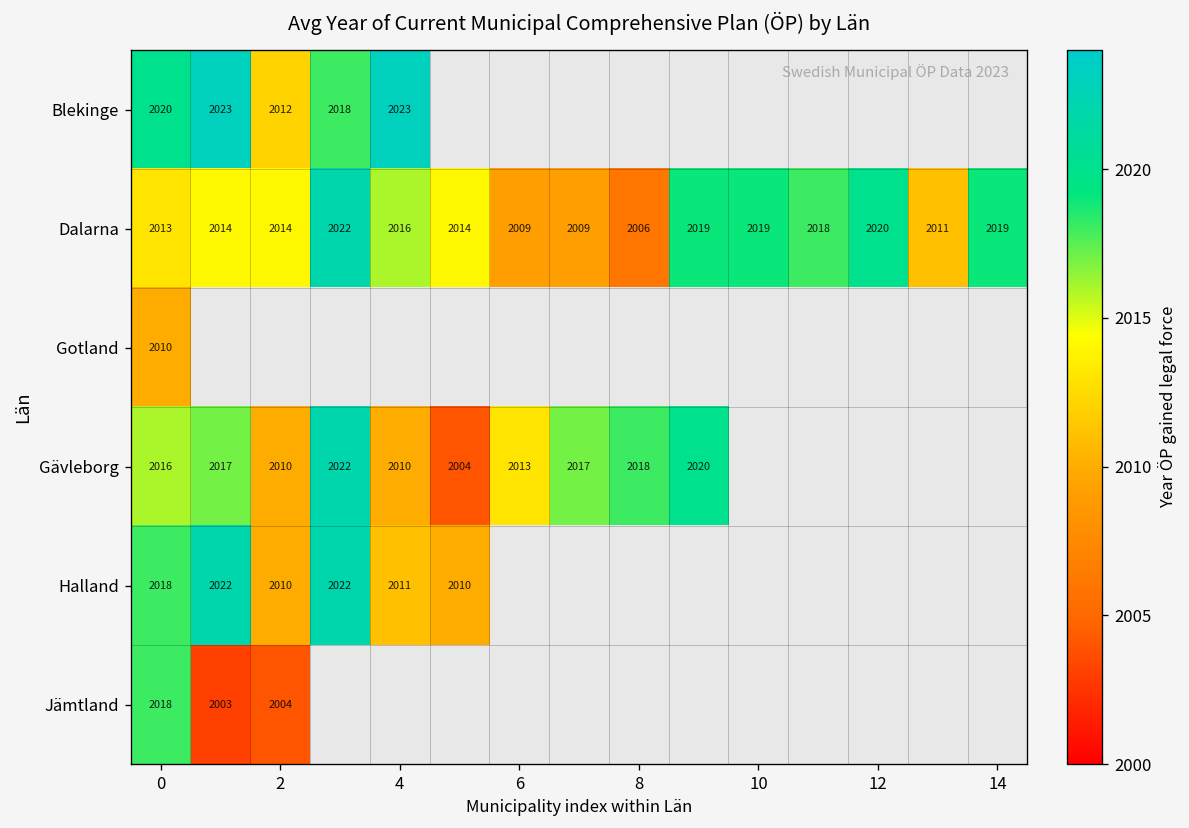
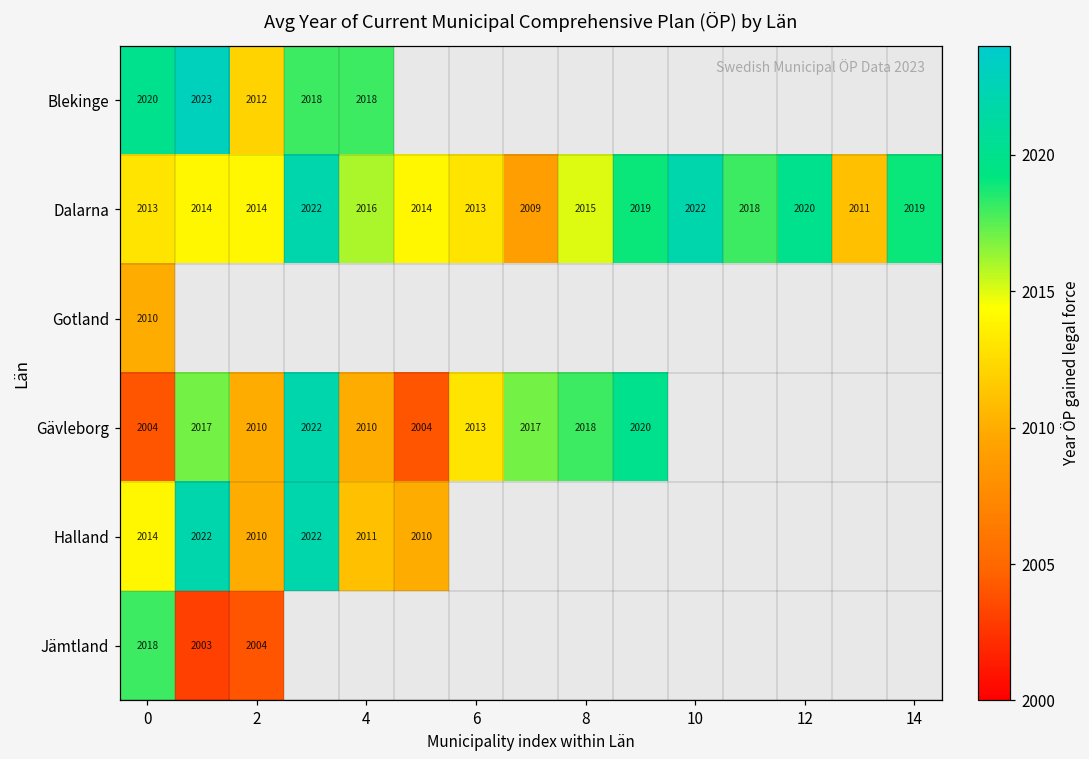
Blekinge, 4: 2023 -> 2018
Dalarna, 6: 2009 -> 2013
Dalarna, 8: 2006 -> 2015
Dalarna, 10: 2019 -> 2022
Gävleborg, 0: 2016 -> 2004
Halland, 0: 2018 -> 2014
